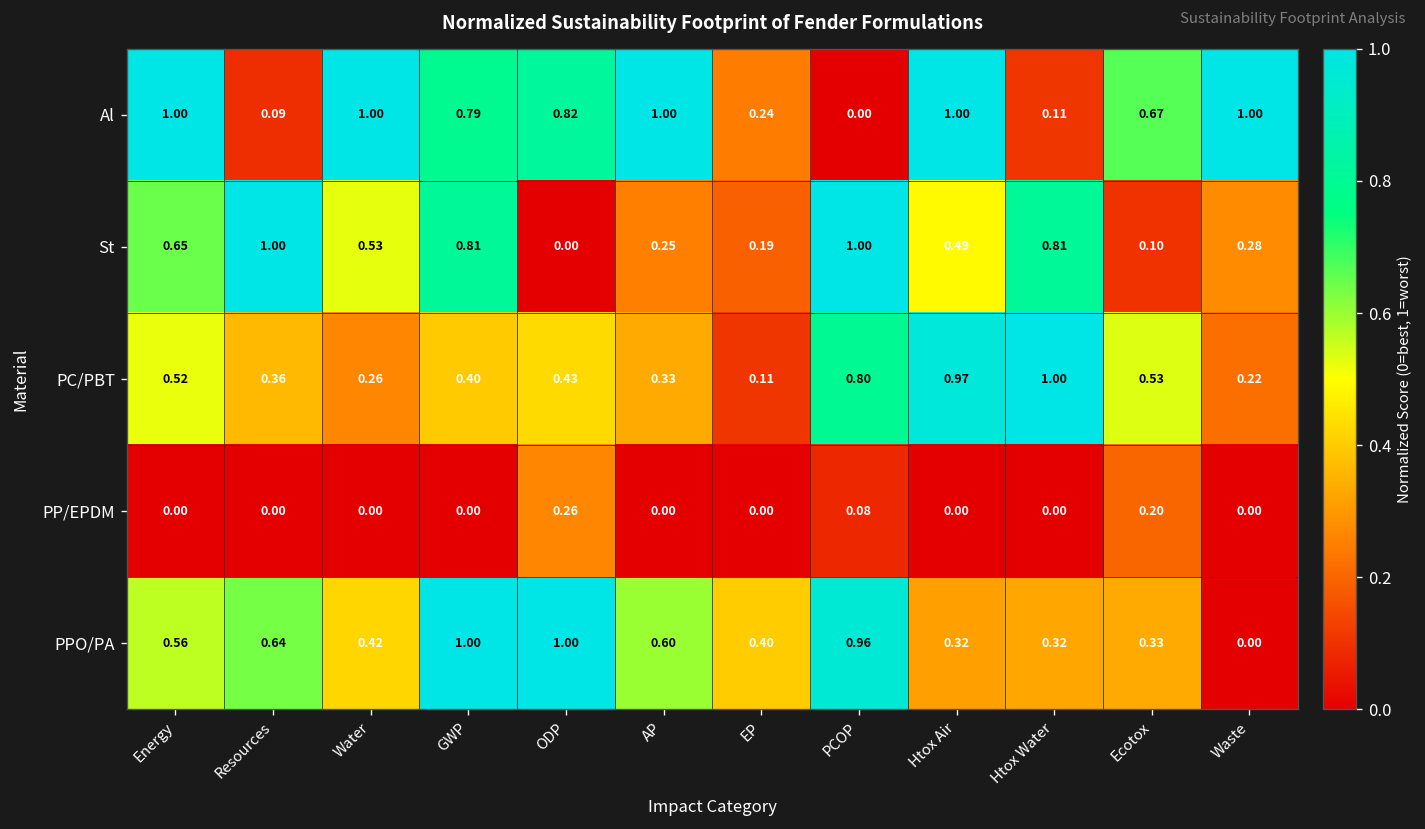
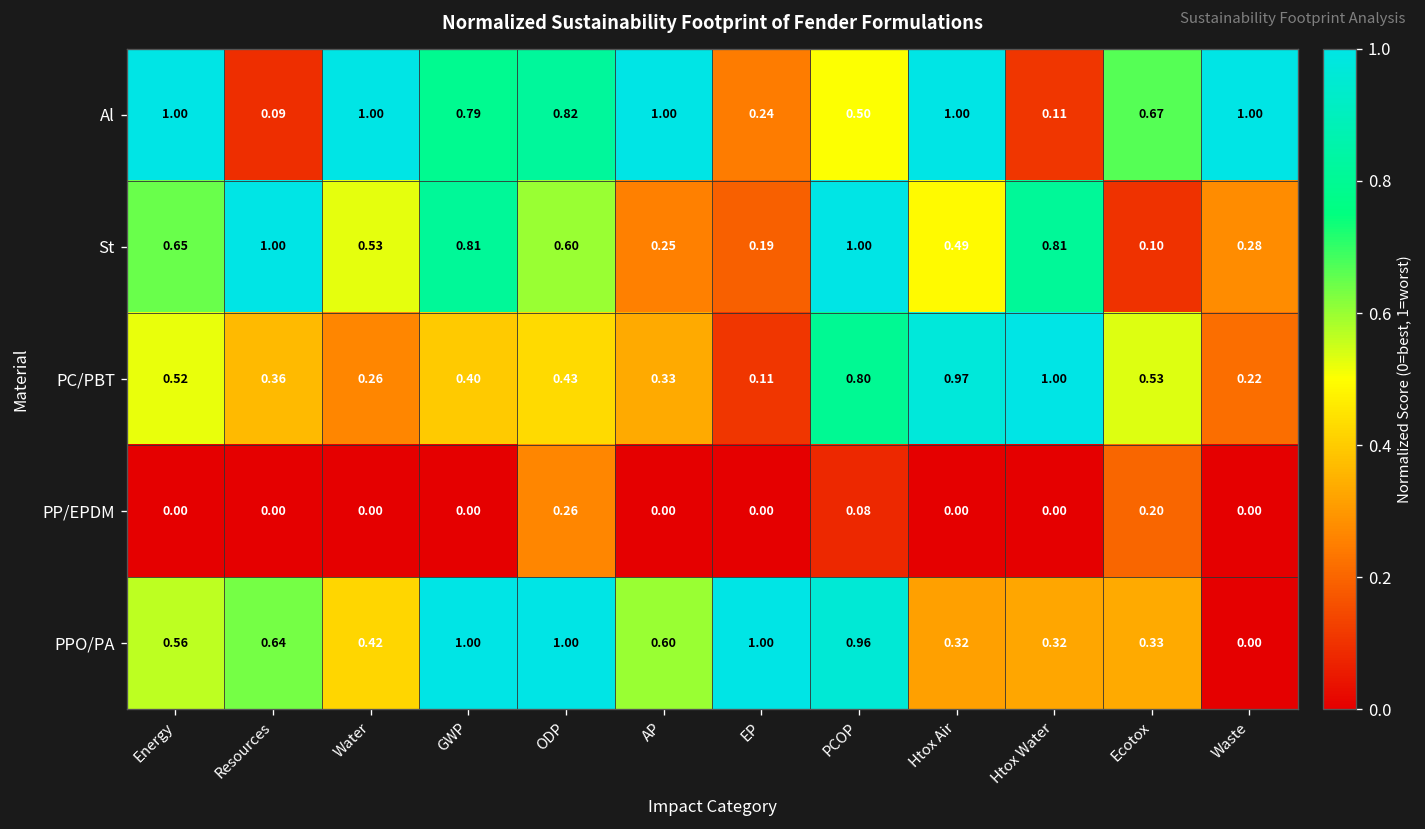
Al, PCOP: 0.00 -> 0.50
St, ODP: 0.00 -> 0.60
PPO/PA, EP: 0.40 -> 1.00
